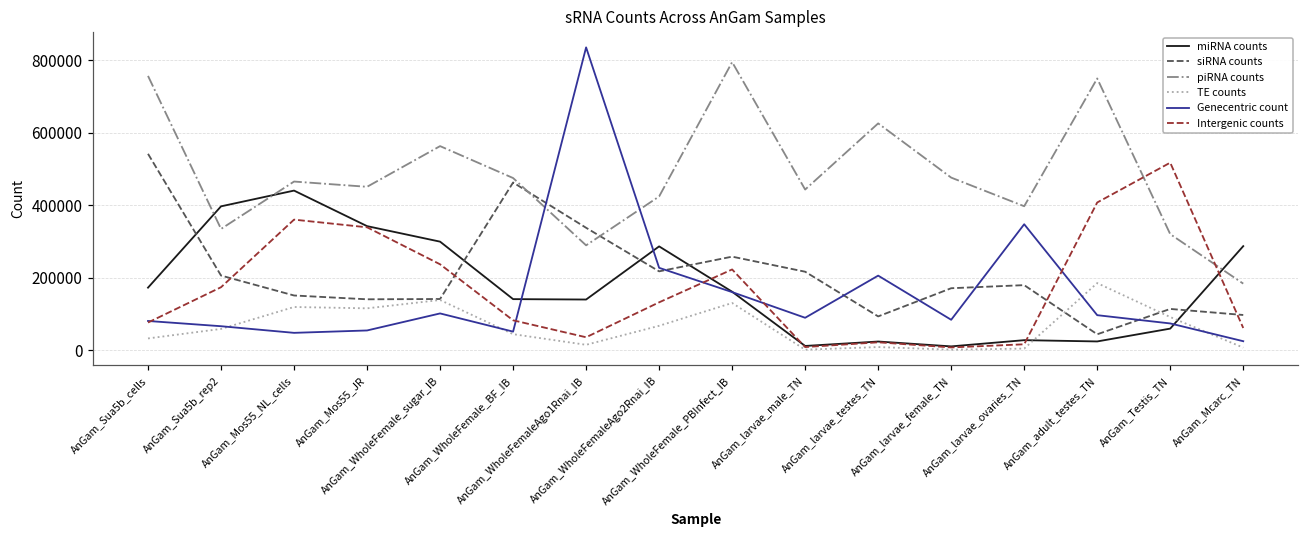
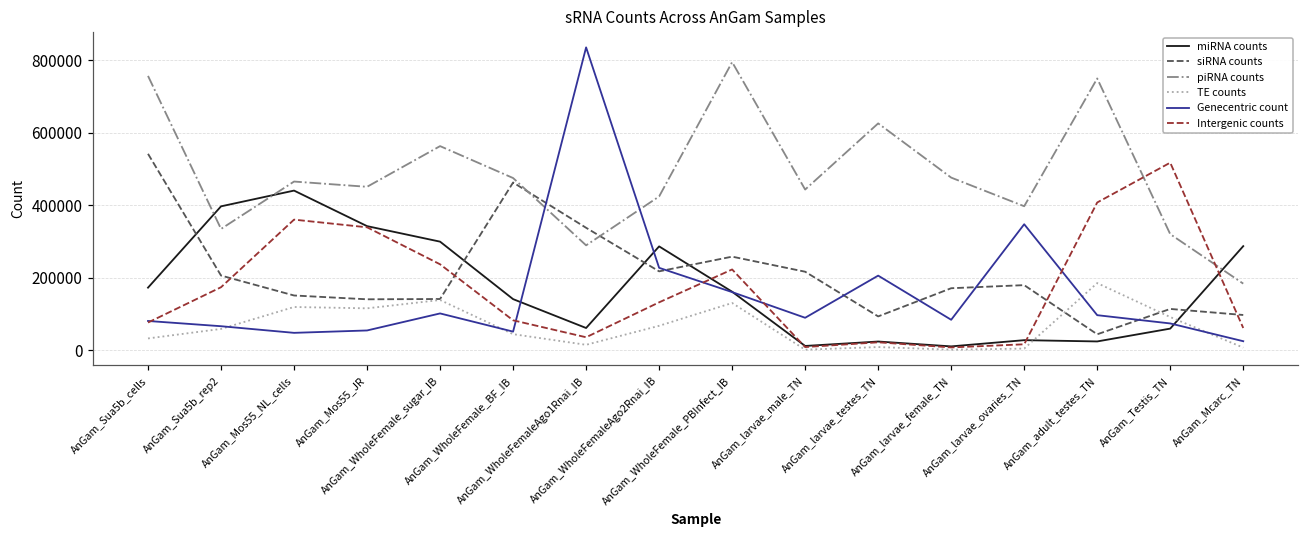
miRNA counts, AnGam_WholeFemaleAgo1Rnai_IB: 140000 -> 60000
